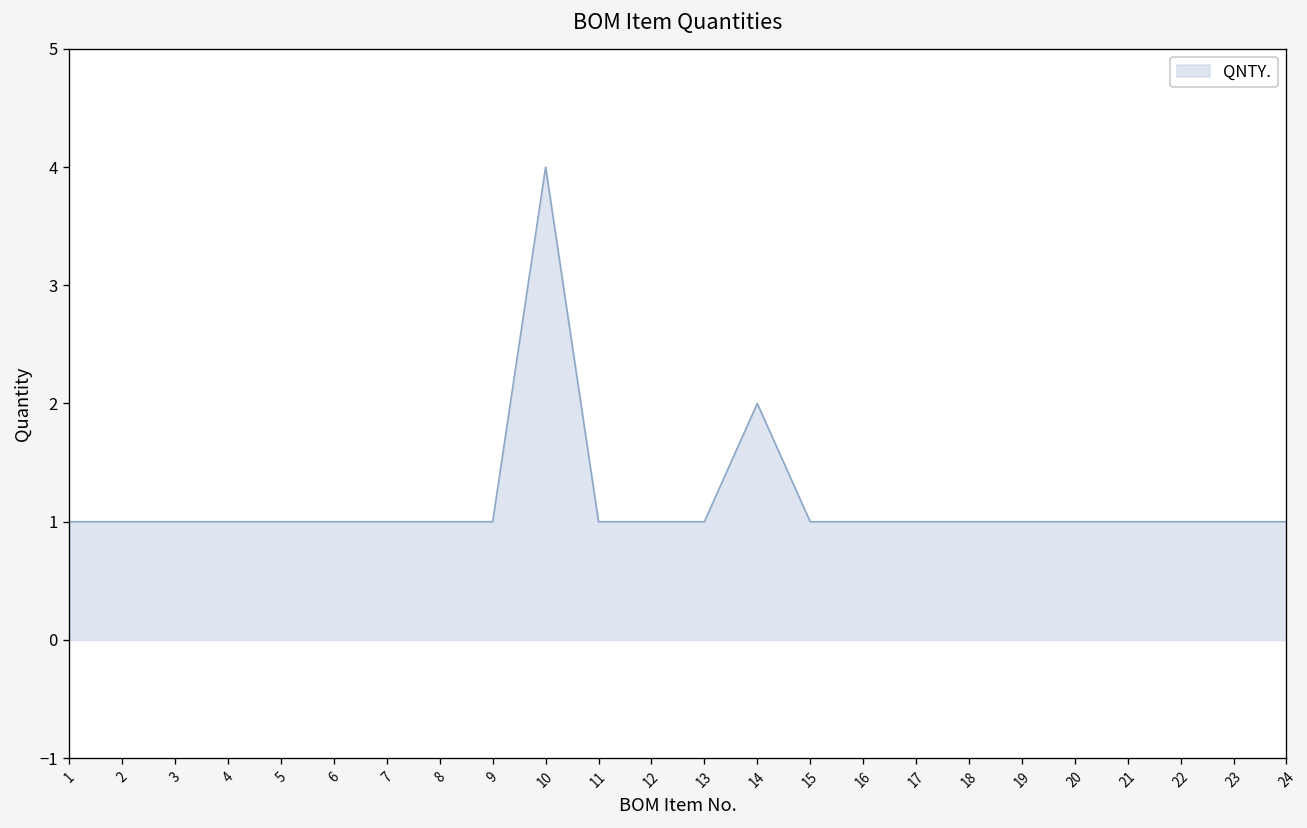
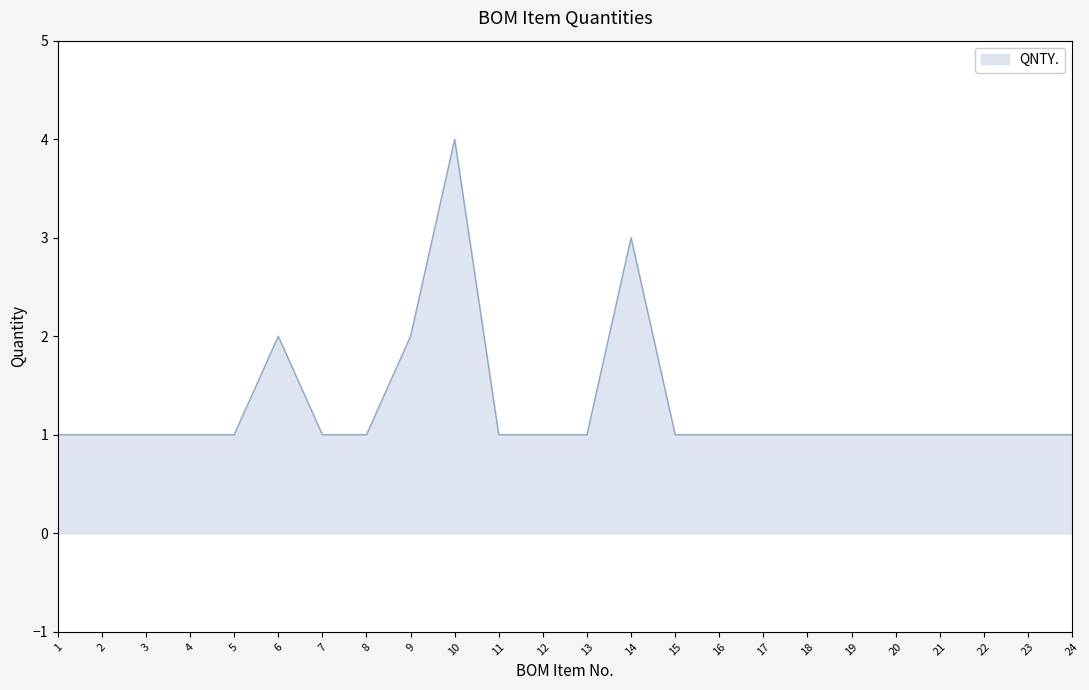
6: 1 -> 2
9: 1 -> 2
14: 2 -> 3
